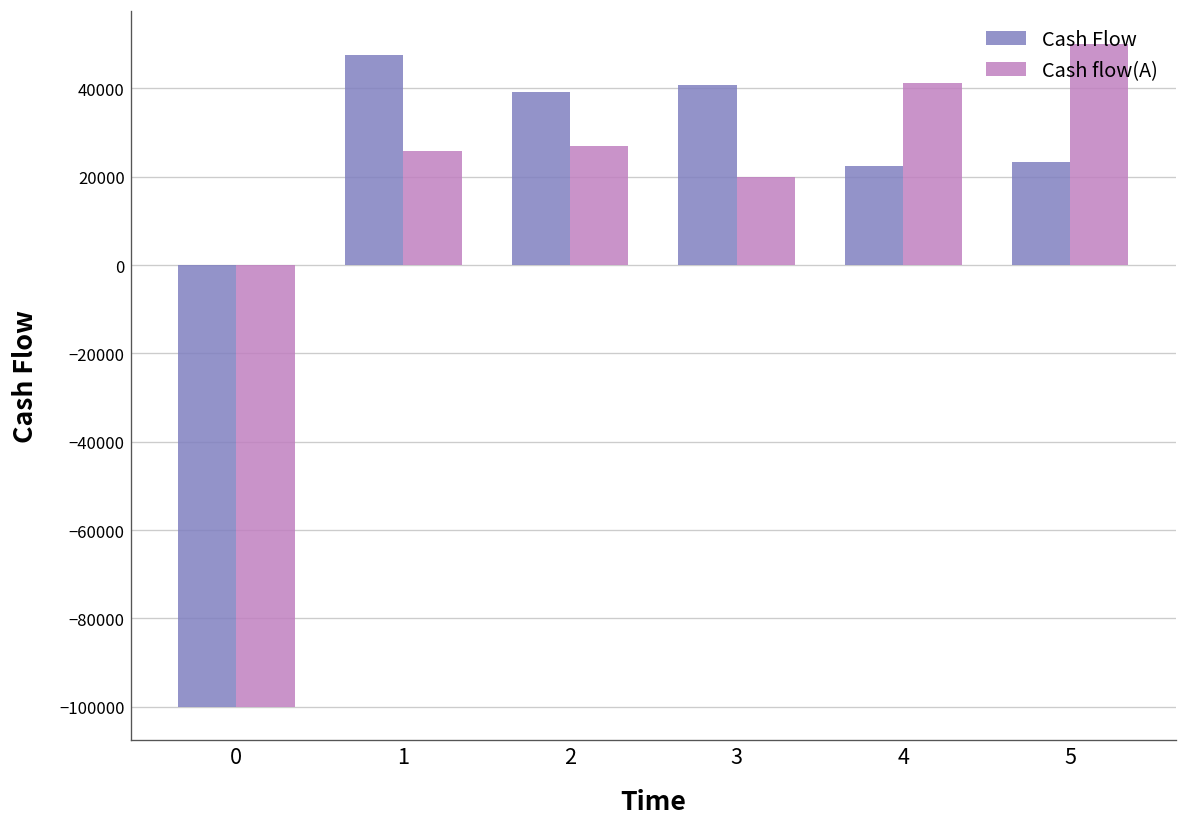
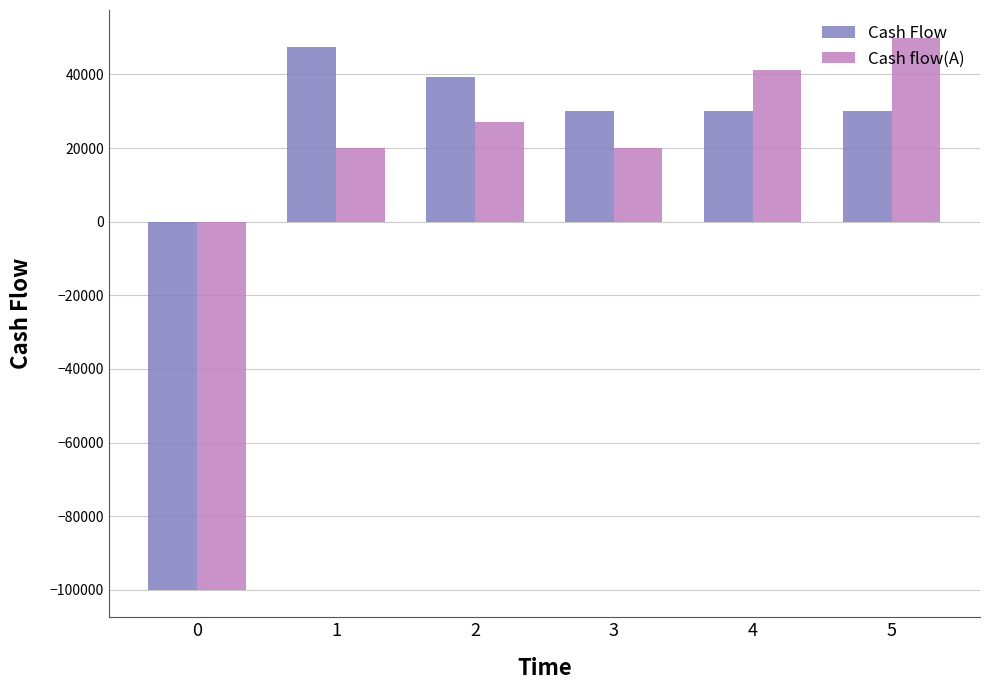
Cash flow(A), 1: 26000 -> 20000
Cash Flow, 3: 41000 -> 30000
Cash Flow, 4: 22000 -> 30000
Cash Flow, 5: 23000 -> 30000
